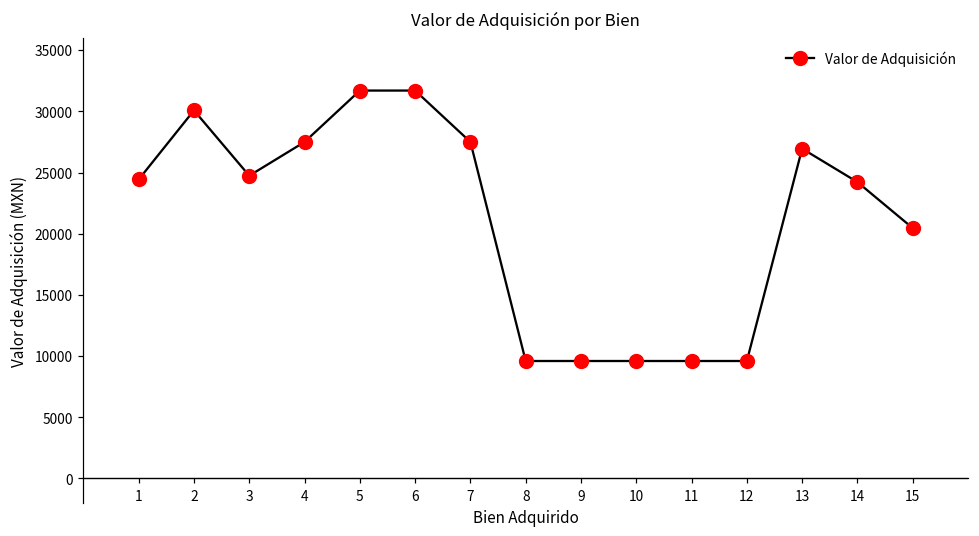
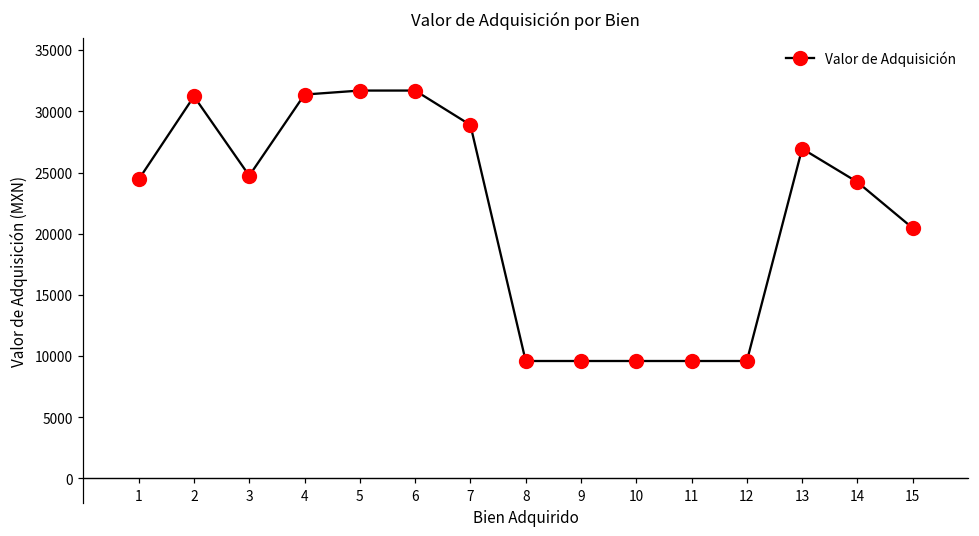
2: 30100 -> 31200
4: 27500 -> 31400
7: 27500 -> 28900
